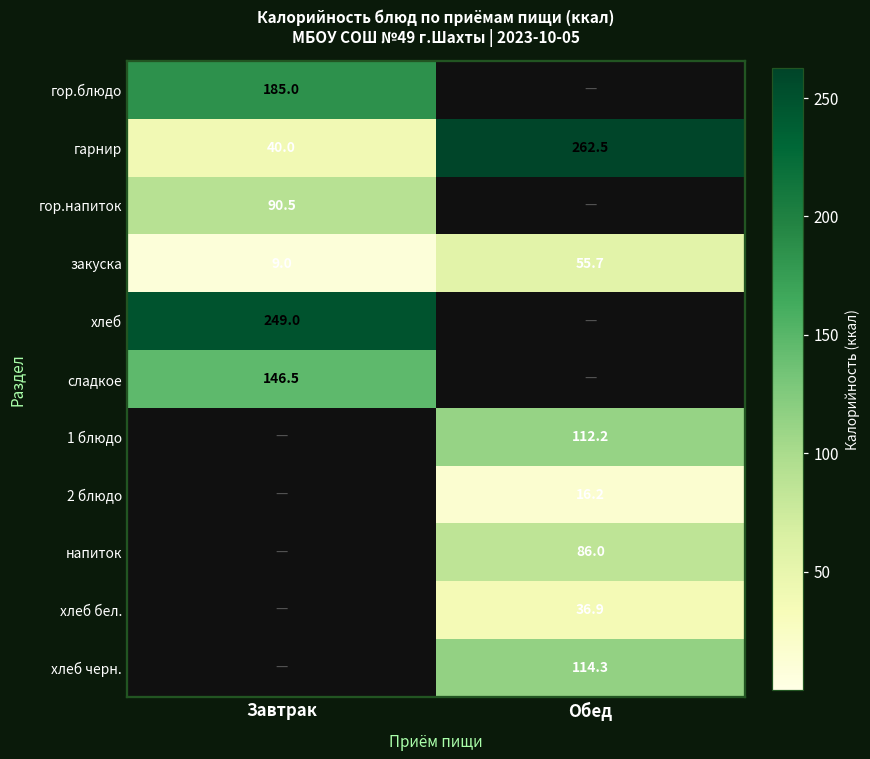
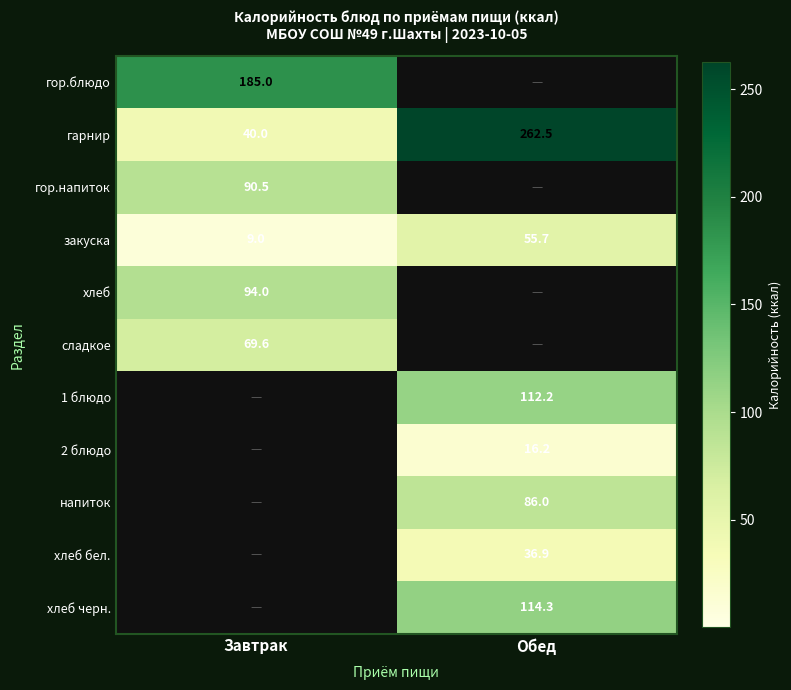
хлеб, Завтрак: 249.0 -> 94.0
сладкое, Завтрак: 146.5 -> 69.6
